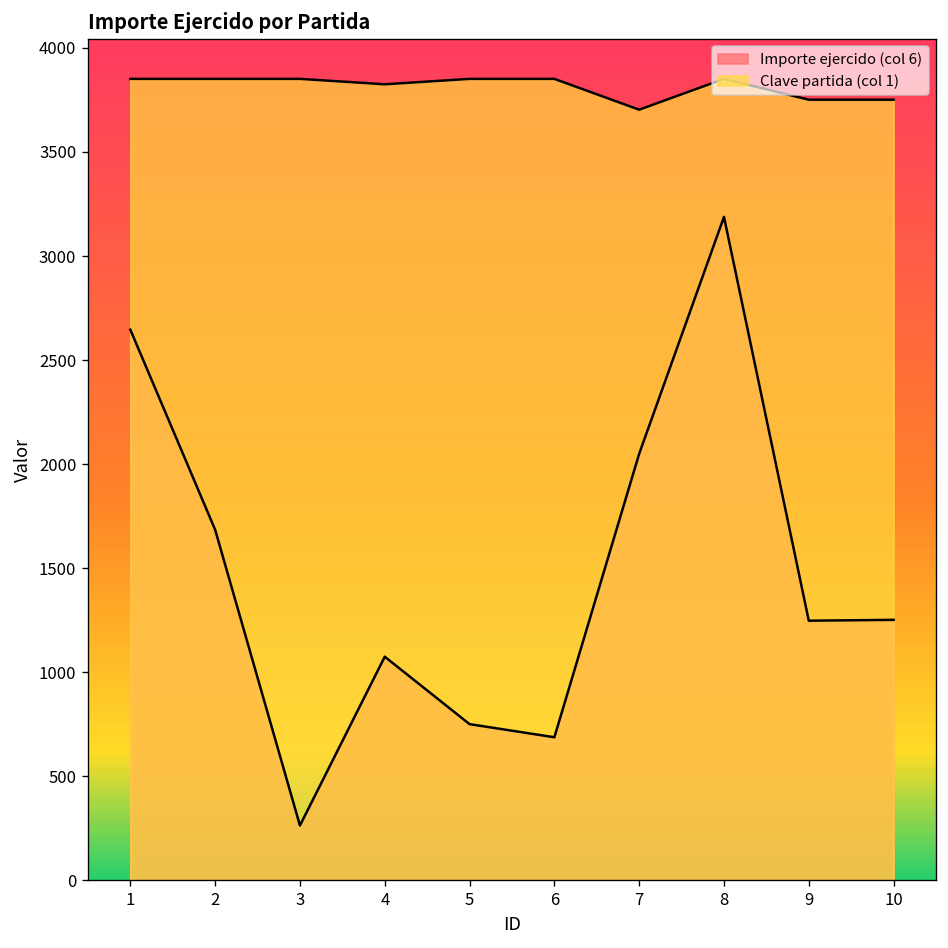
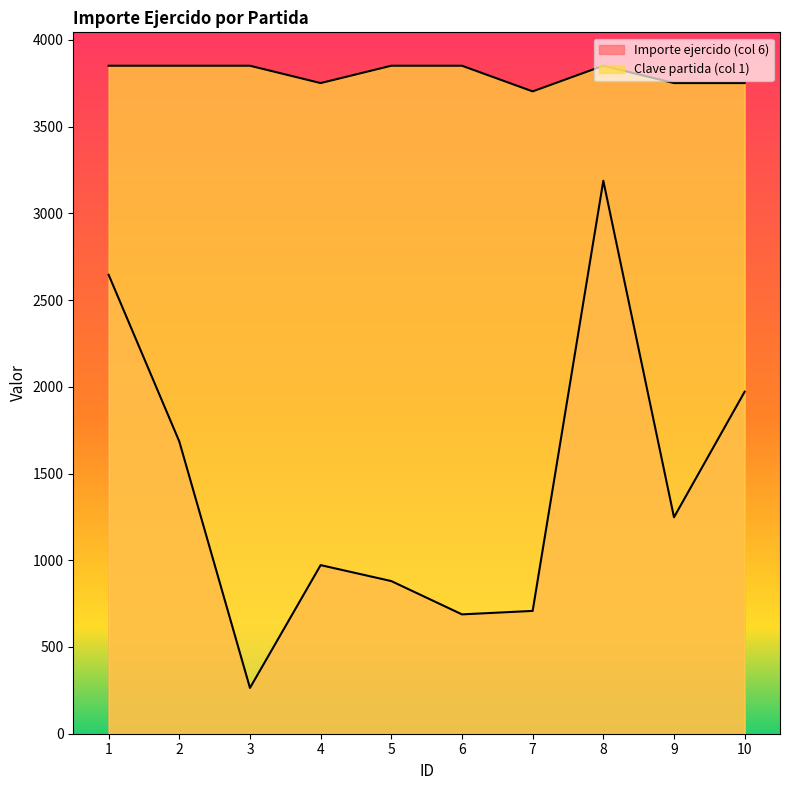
Importe ejercido (col 6), 4: 1080 -> 970
Clave partida (col 1), 4: 3830 -> 3750
Importe ejercido (col 6), 5: 750 -> 880
Importe ejercido (col 6), 7: 2050 -> 710
Importe ejercido (col 6), 10: 1250 -> 1970
